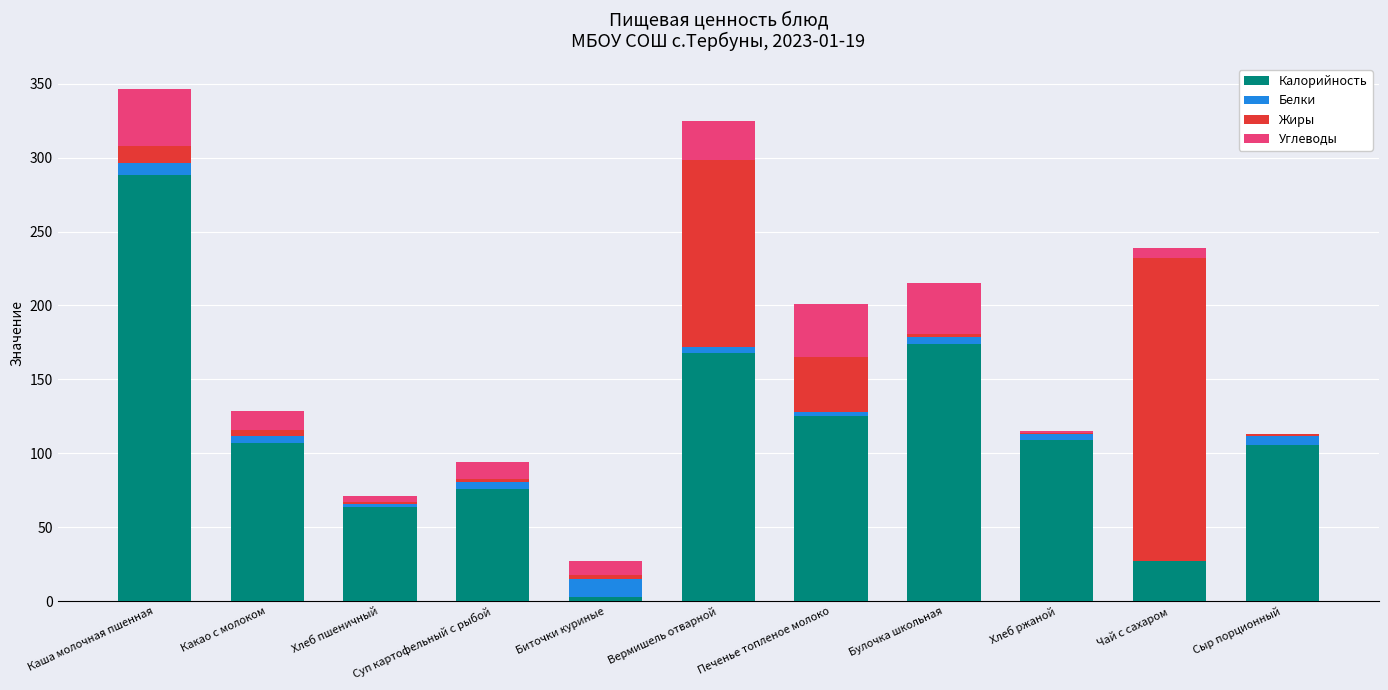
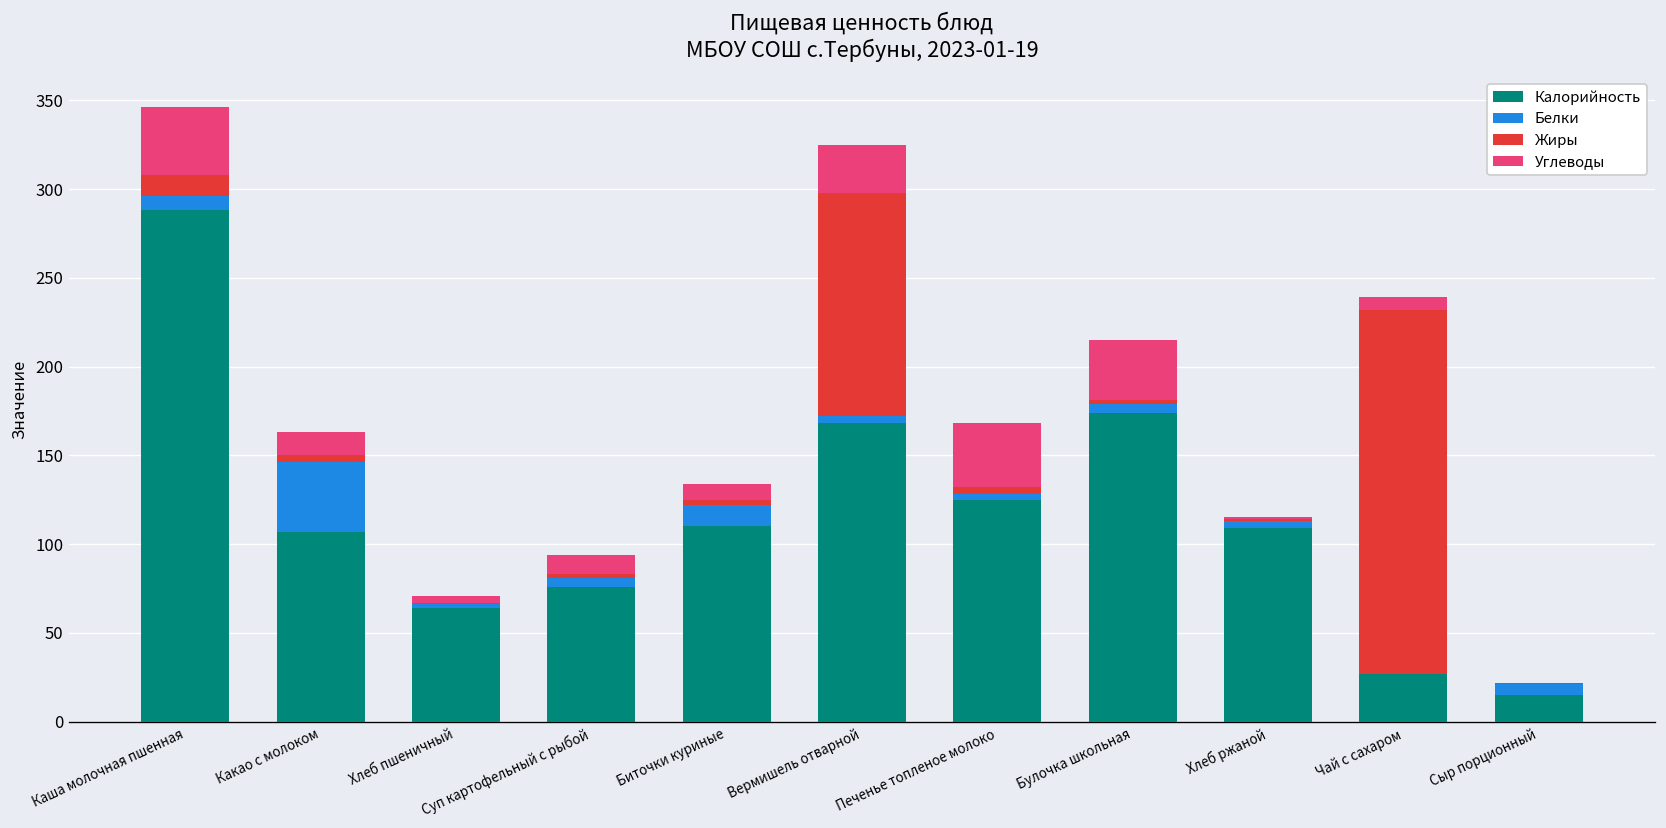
Белки, Какао с молоком: 5 -> 39
Калорийность, Биточки куриные: 3 -> 110
Жиры, Печенье топленое молоко: 37 -> 4
Калорийность, Сыр порционный: 106 -> 15
